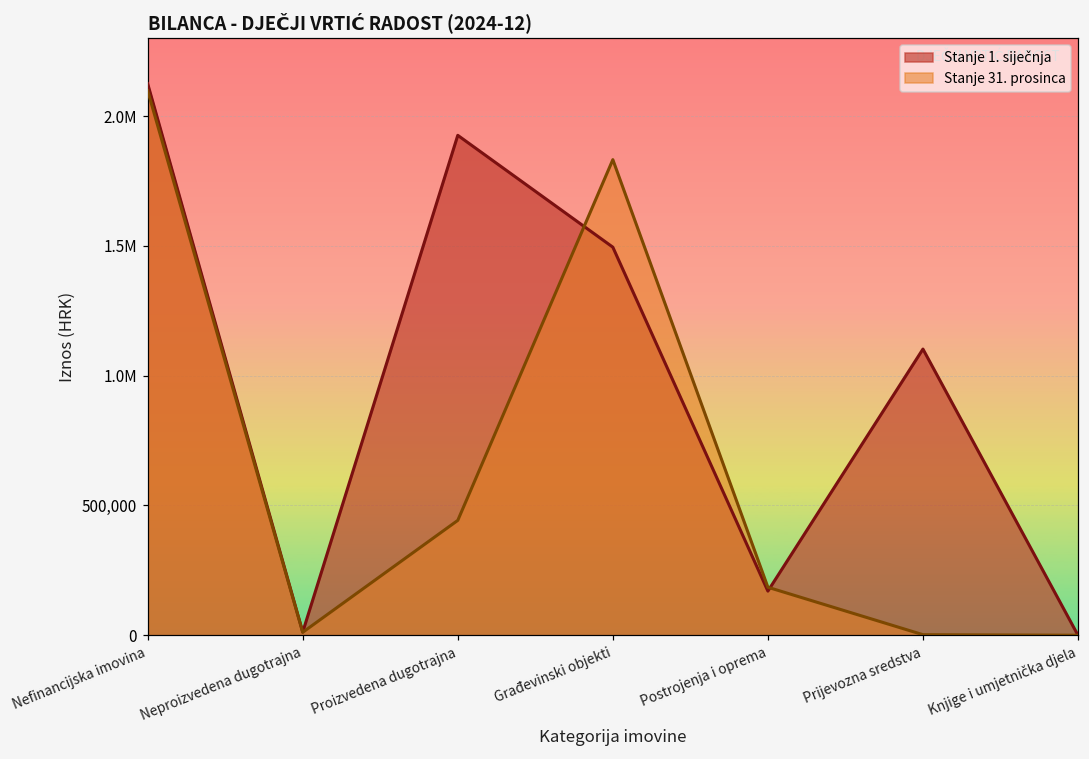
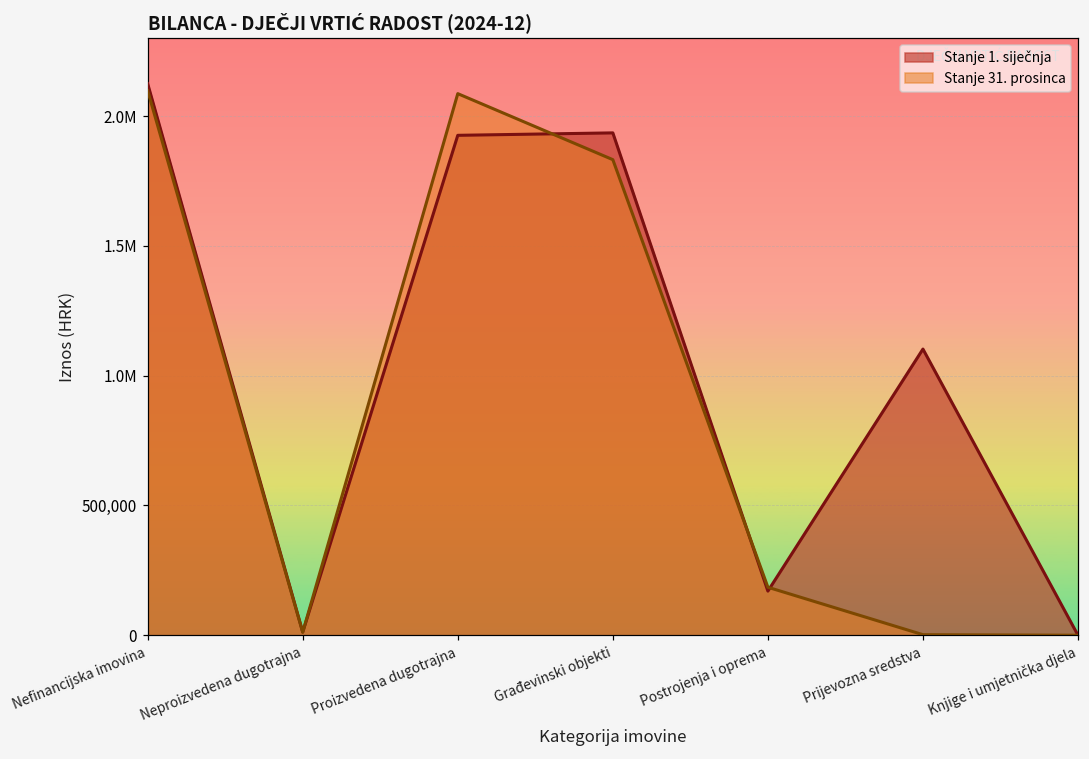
Stanje 31. prosinca, Proizvedena dugotrajna: 440,000 -> 2,090,000
Stanje 1. siječnja, Građevinski objekti: 1,500,000 -> 1,940,000
